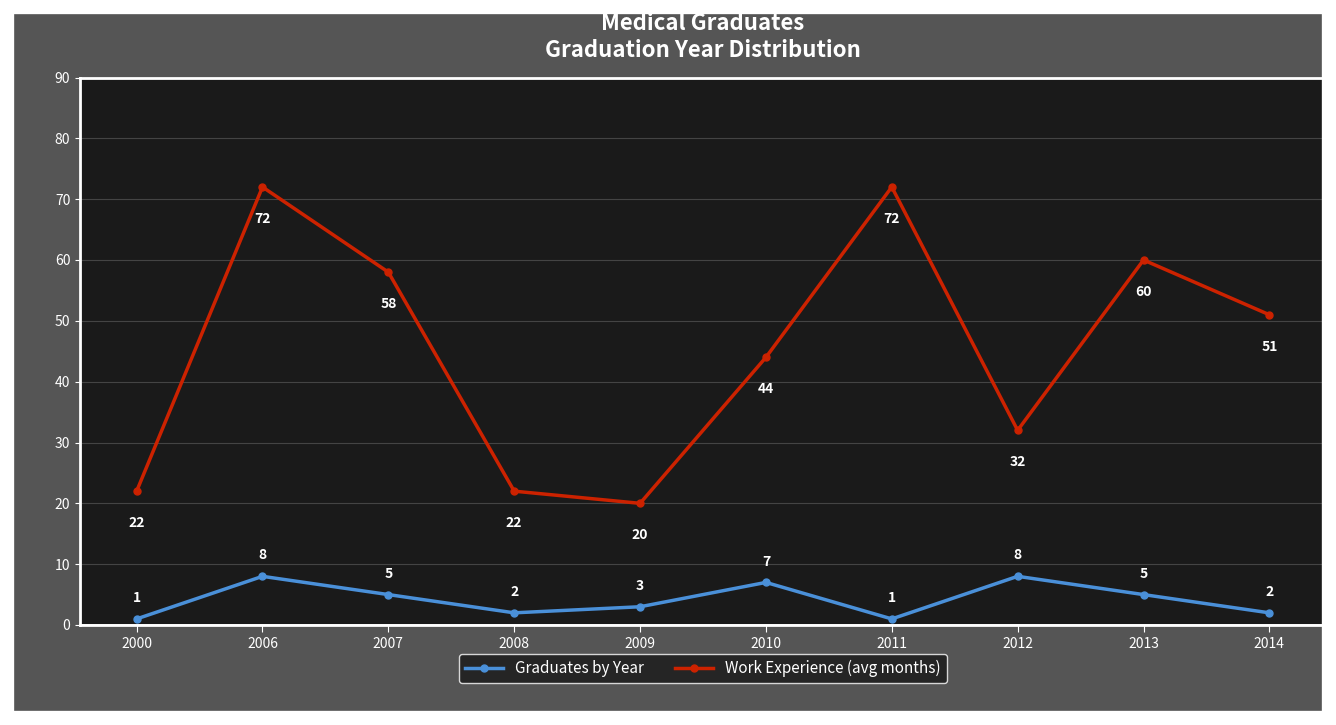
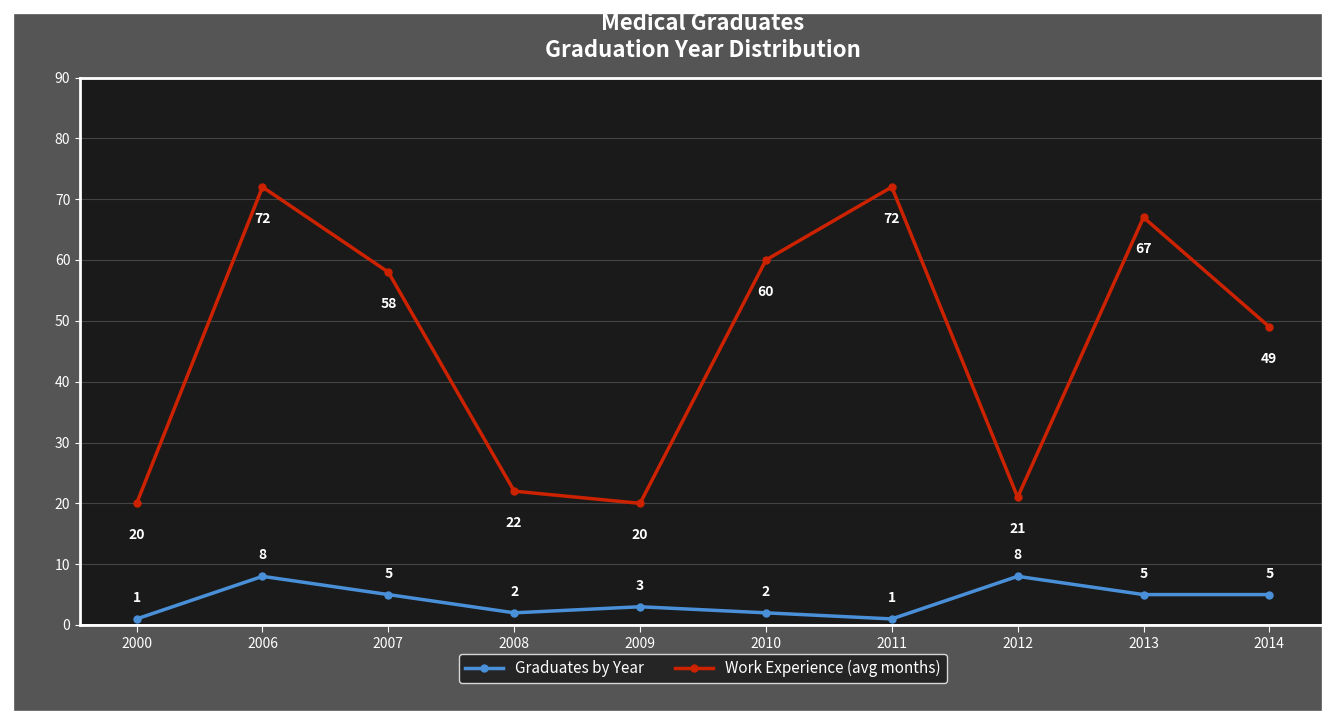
Work Experience (avg months), 2000: 22 -> 20
Graduates by Year, 2010: 7 -> 2
Work Experience (avg months), 2010: 44 -> 60
Work Experience (avg months), 2012: 32 -> 21
Work Experience (avg months), 2013: 60 -> 67
Graduates by Year, 2014: 2 -> 5
Work Experience (avg months), 2014: 51 -> 49
